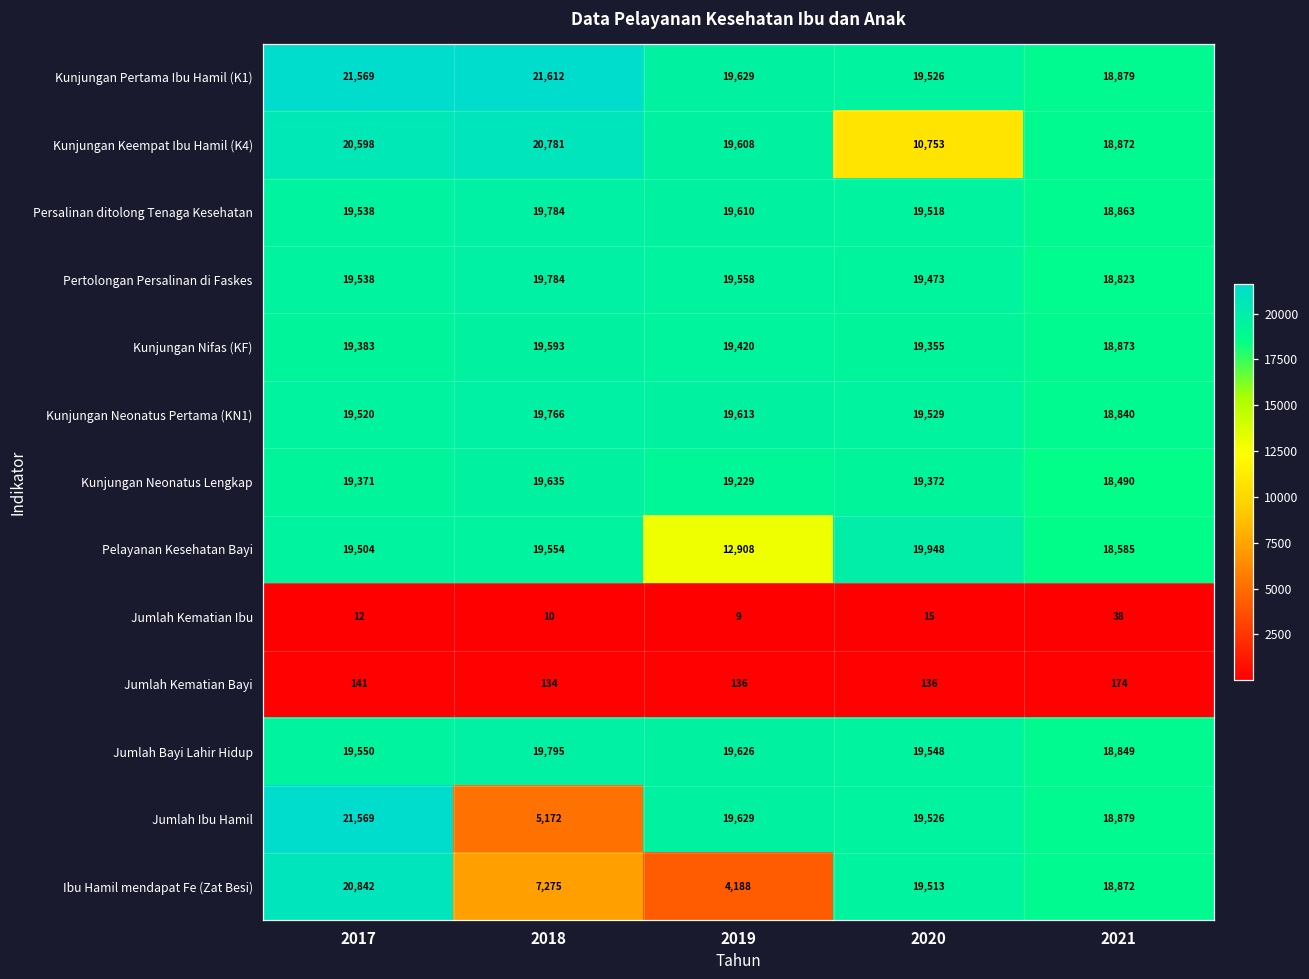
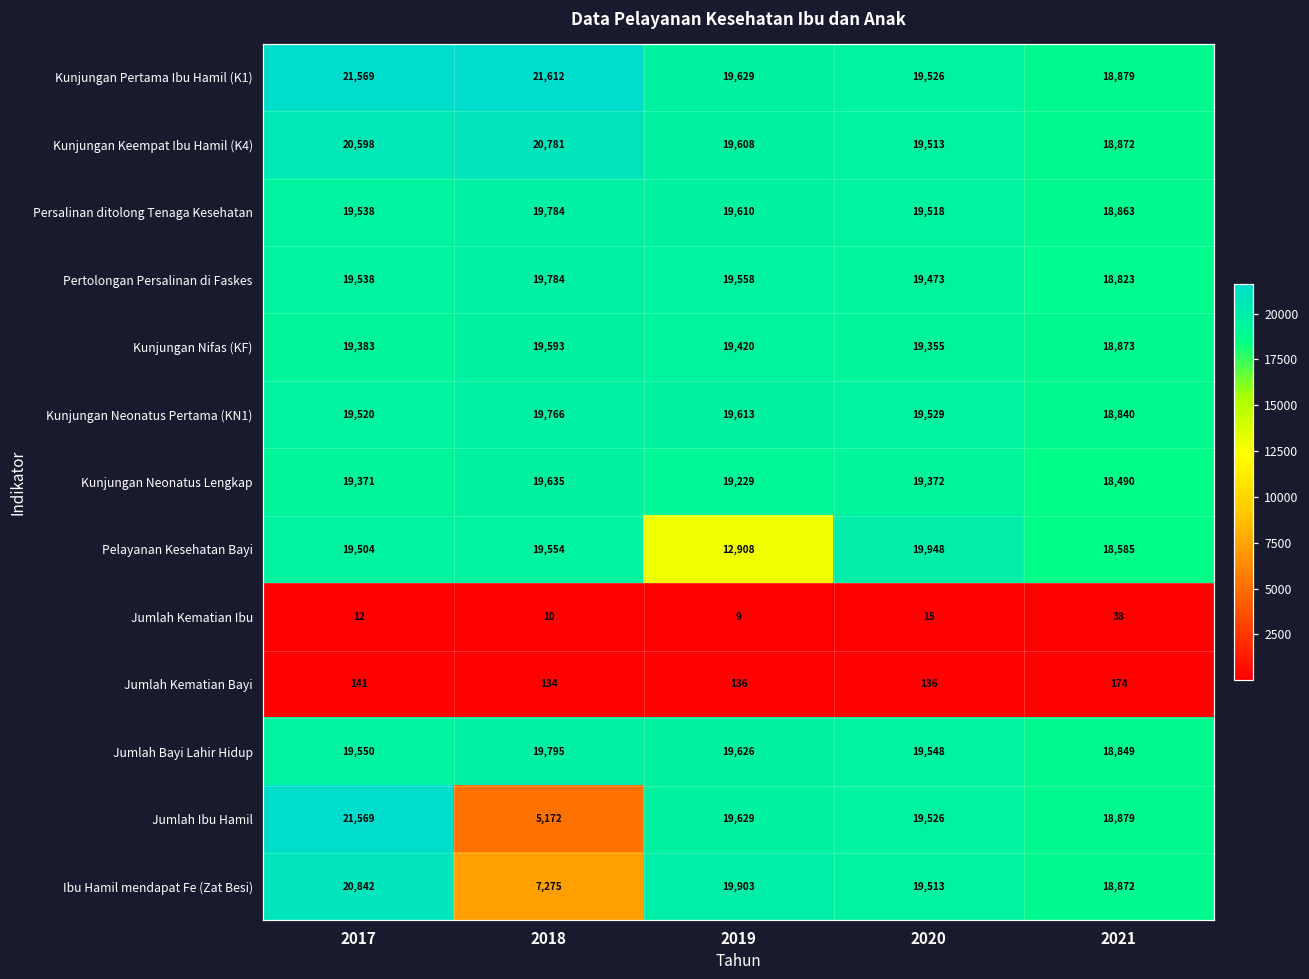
Kunjungan Keempat Ibu Hamil (K4), 2020: 10,753 -> 19,513
Ibu Hamil mendapat Fe (Zat Besi), 2019: 4,188 -> 19,903
